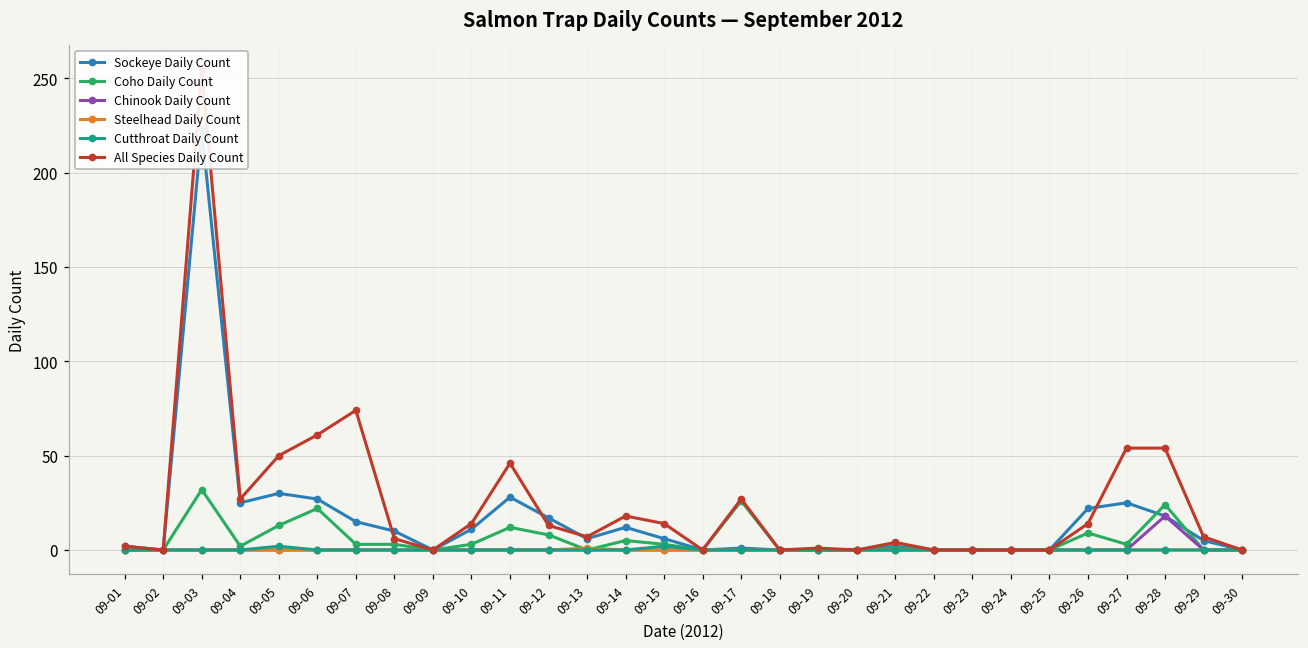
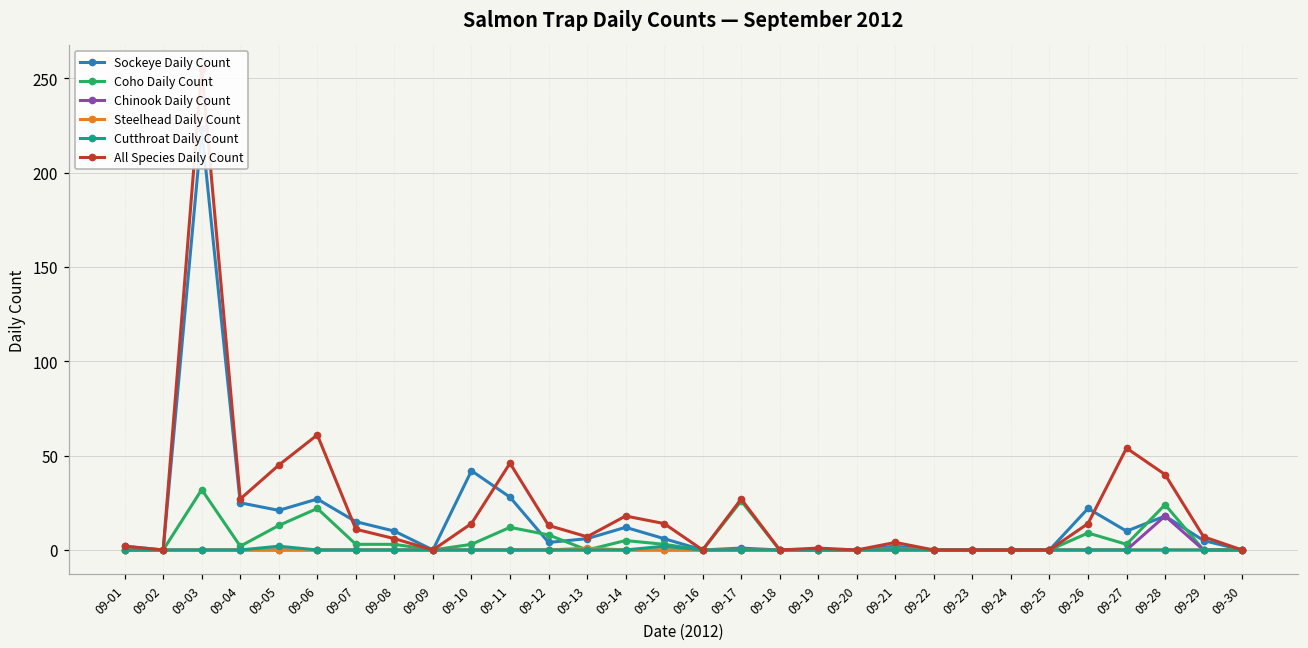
Sockeye Daily Count, 09-05: 30 -> 21
All Species Daily Count, 09-05: 50 -> 45
All Species Daily Count, 09-07: 74 -> 11
Sockeye Daily Count, 09-10: 11 -> 42
Sockeye Daily Count, 09-12: 17 -> 4
Sockeye Daily Count, 09-27: 25 -> 10
All Species Daily Count, 09-28: 54 -> 40
